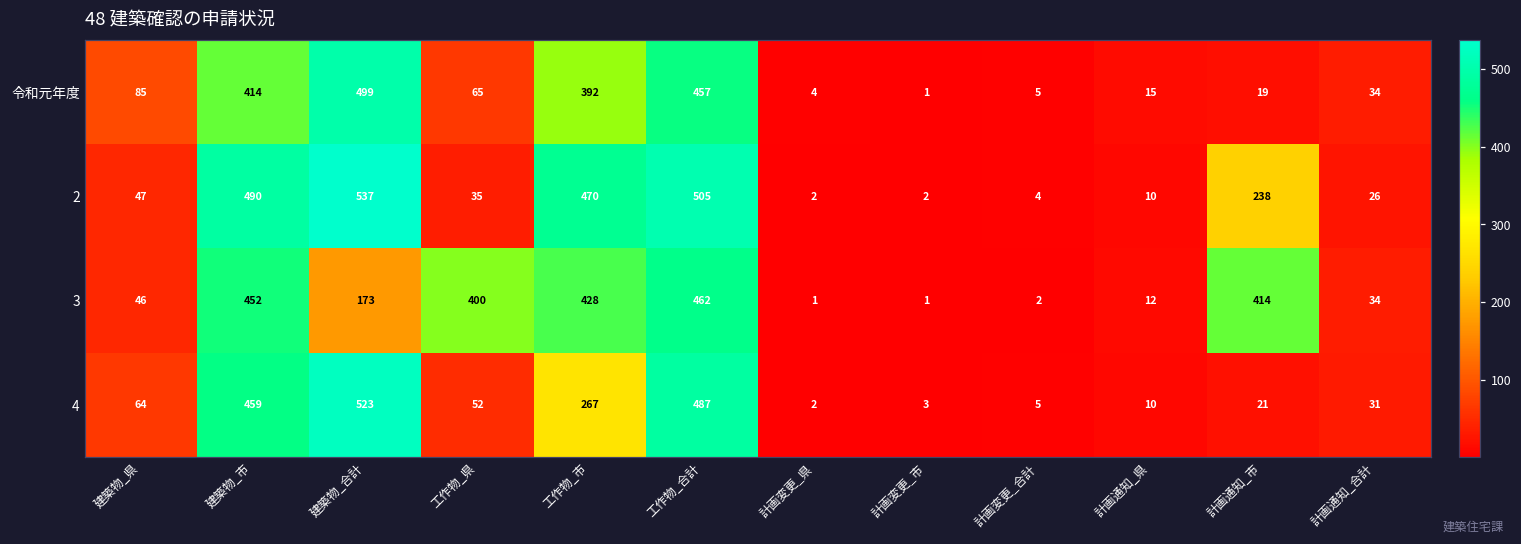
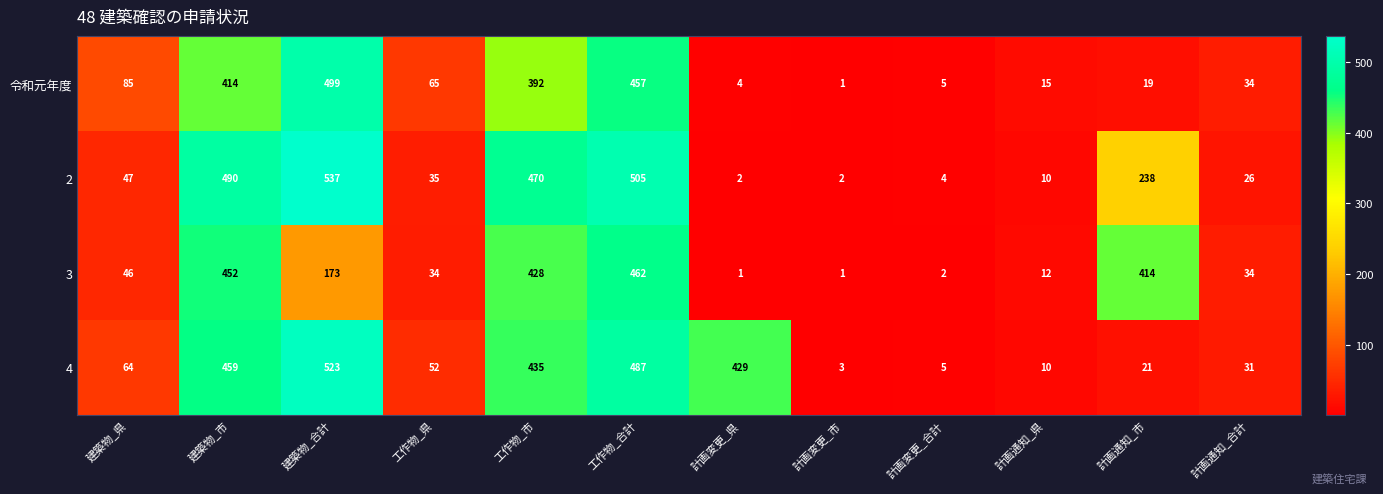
3, 工作物_県: 400 -> 34
4, 工作物_市: 267 -> 435
4, 計画変更_県: 2 -> 429
